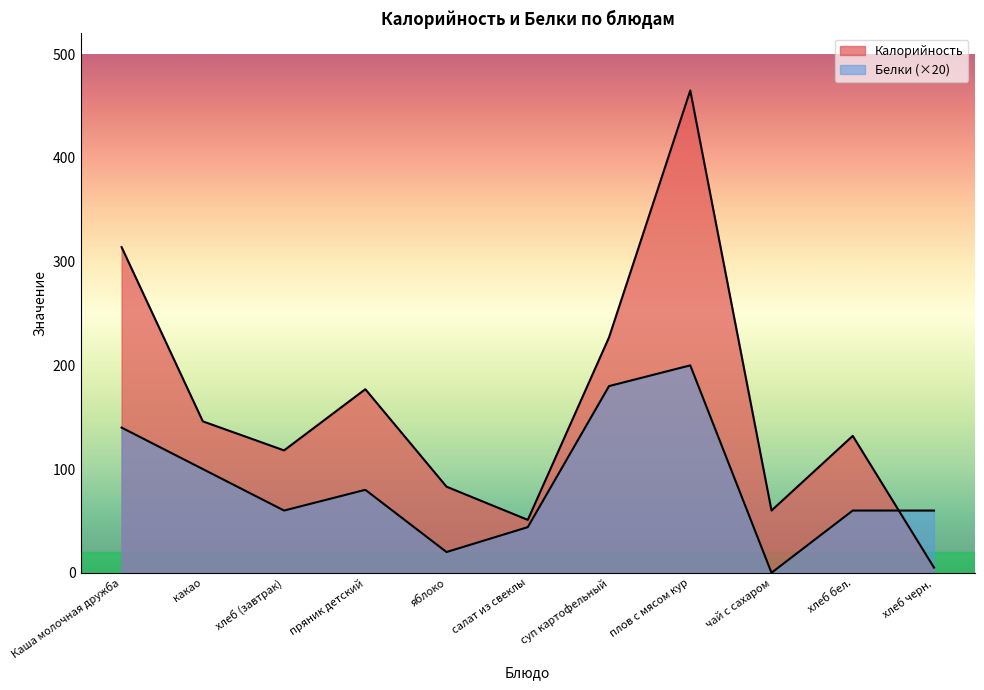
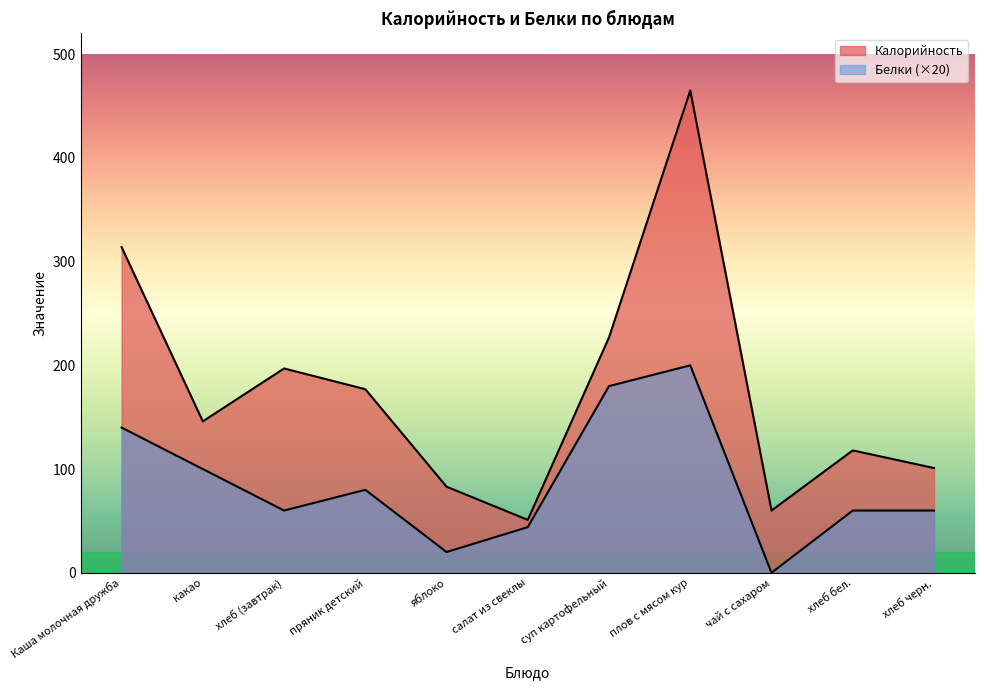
Калорийность, хлеб (завтрак): 118 -> 197
Калорийность, хлеб бел.: 132 -> 118
Калорийность, хлеб черн.: 5 -> 101
